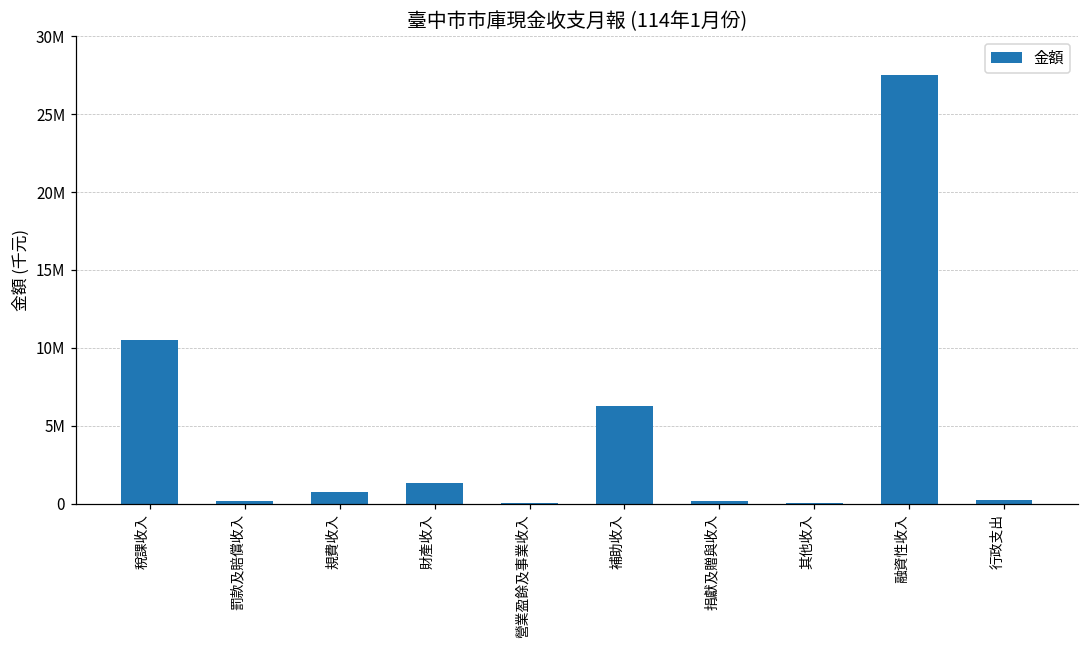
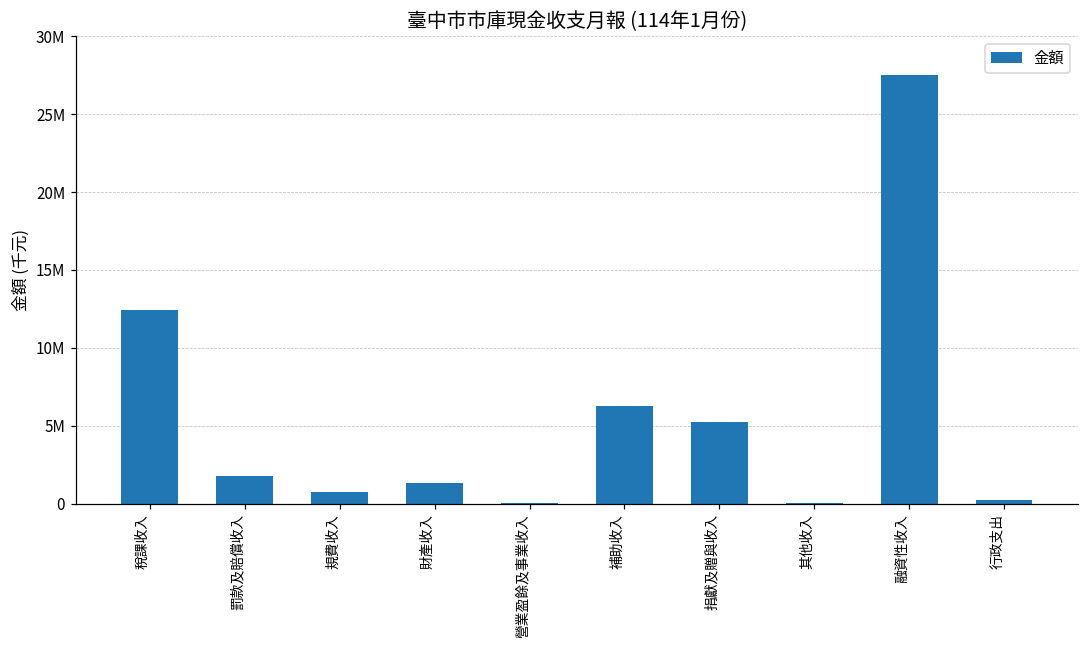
稅課收入: 10500000 -> 12400000
罰款及賠償收入: 200000 -> 1800000
捐獻及贈與收入: 200000 -> 5200000
